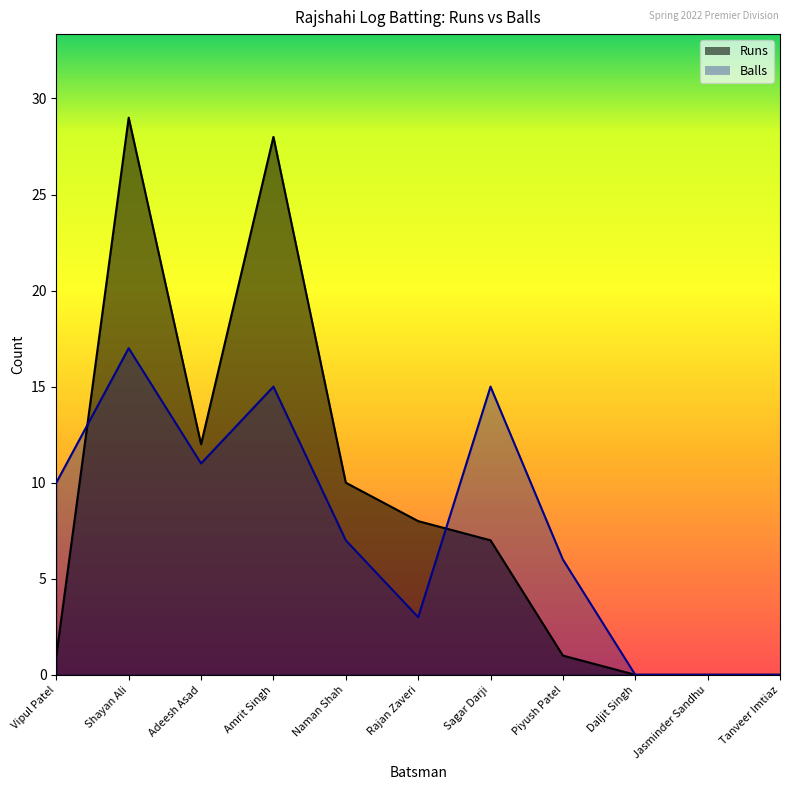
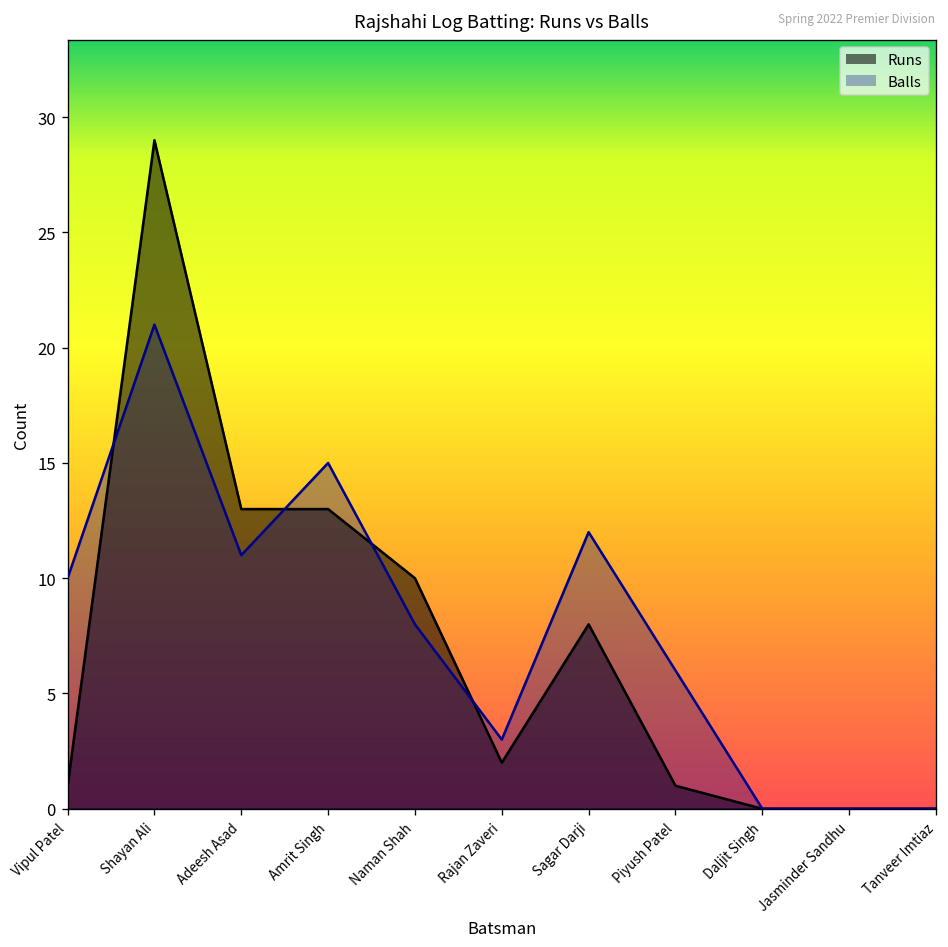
Balls, Shayan Ali: 17 -> 21
Runs, Adeesh Asad: 12 -> 13
Runs, Amrit Singh: 28 -> 13
Balls, Naman Shah: 7 -> 8
Runs, Rajan Zaveri: 8 -> 2
Runs, Sagar Darji: 7 -> 8
Balls, Sagar Darji: 15 -> 12
